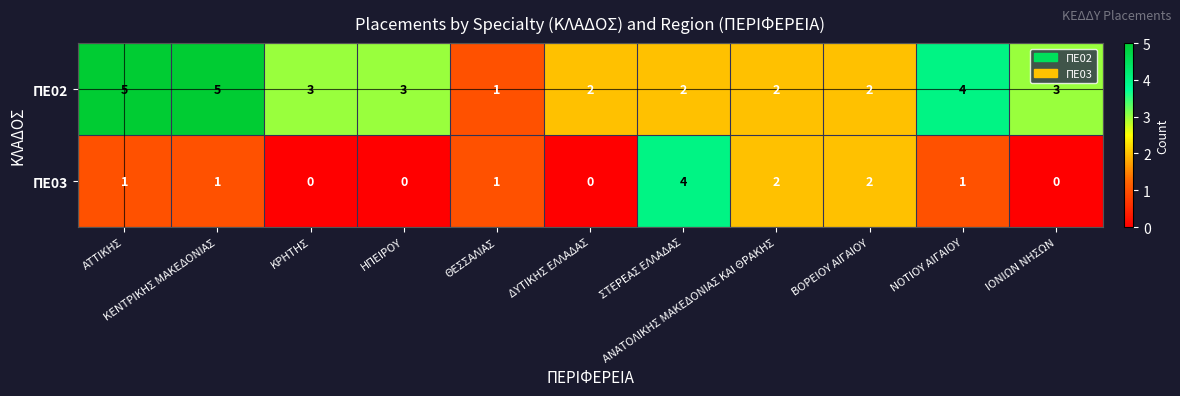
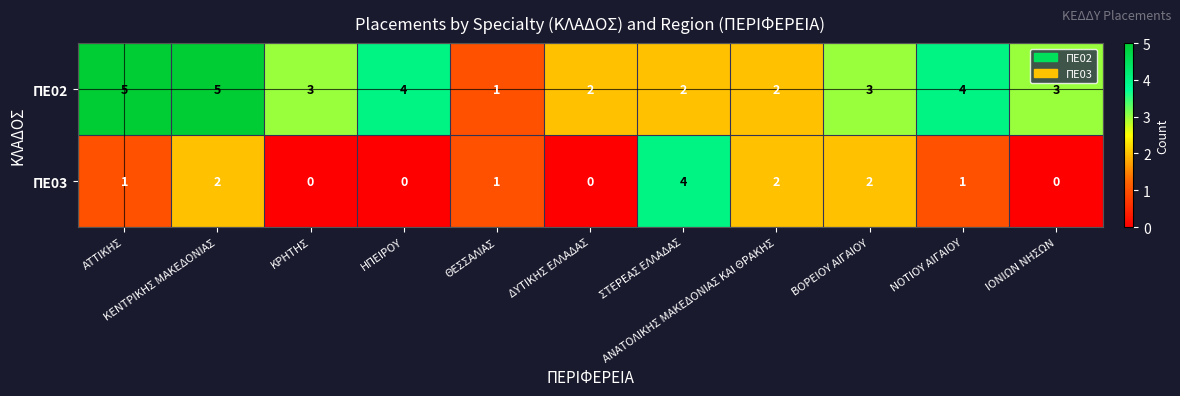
ΠΕ02, ΗΠΕΙΡΟΥ: 3 -> 4
ΠΕ02, ΒΟΡΕΙΟΥ ΑΙΓΑΙΟΥ: 2 -> 3
ΠΕ03, ΚΕΝΤΡΙΚΗΣ ΜΑΚΕΔΟΝΙΑΣ: 1 -> 2
